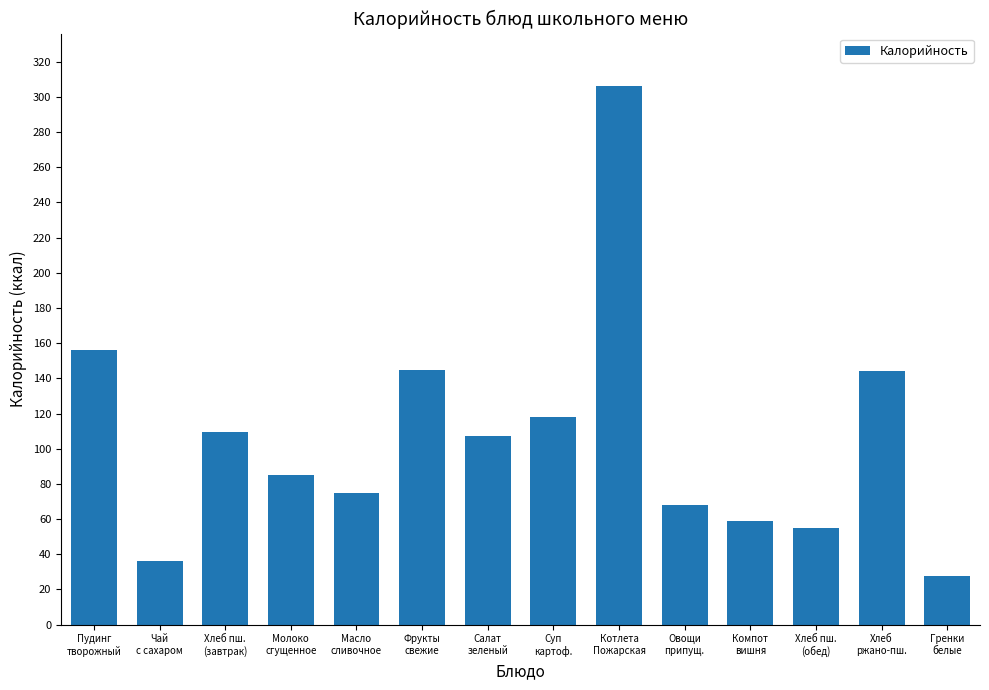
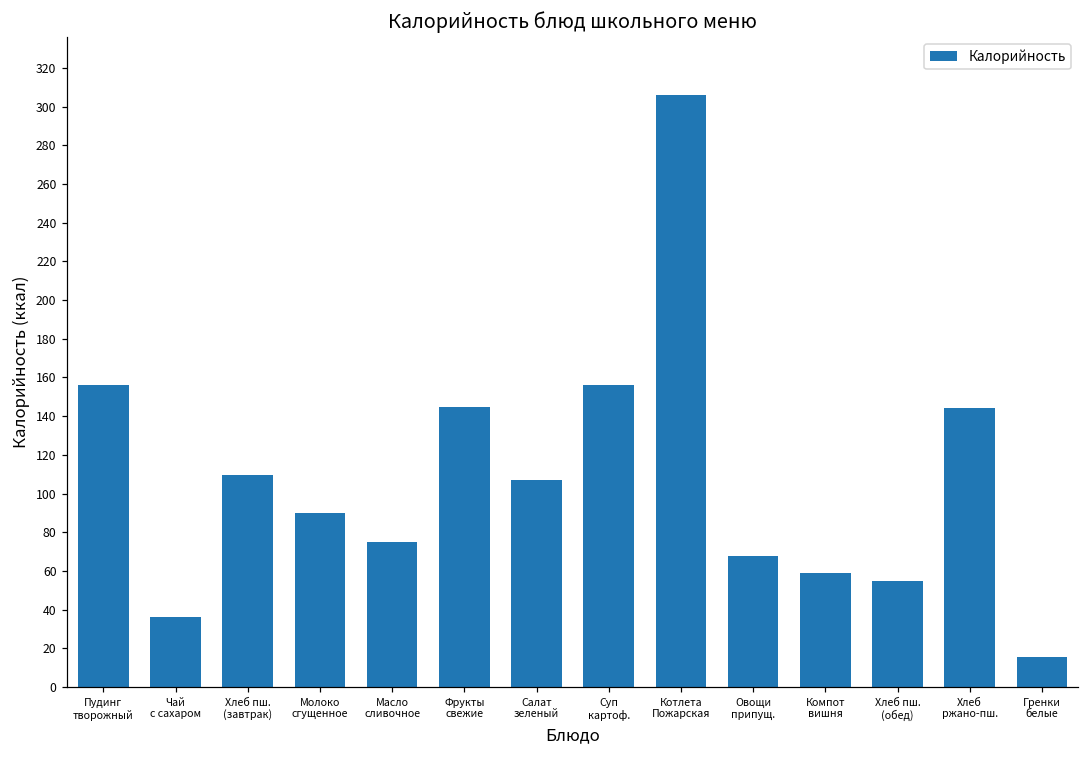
Молоко сгущенное: 85 -> 90
Суп картоф.: 118 -> 156
Гренки белые: 27 -> 15
